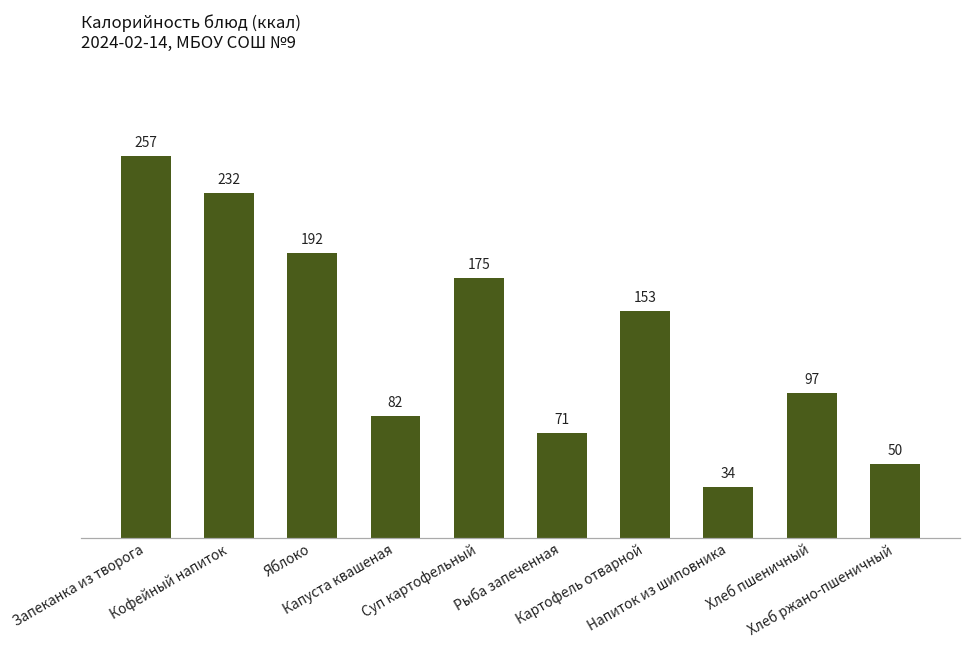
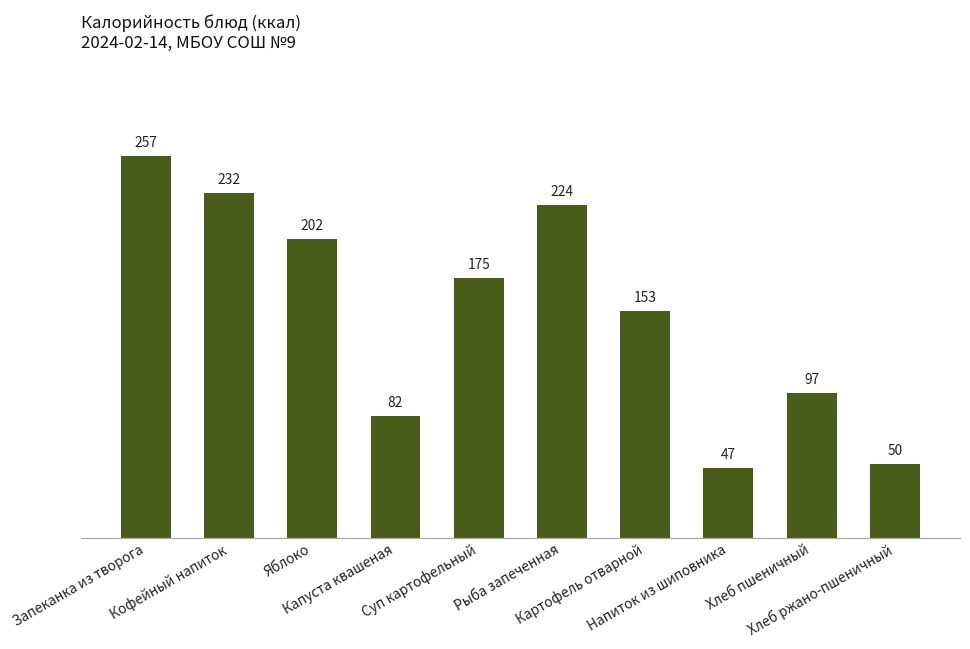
Яблоко: 192 -> 202
Рыба запеченная: 71 -> 224
Напиток из шиповника: 34 -> 47
